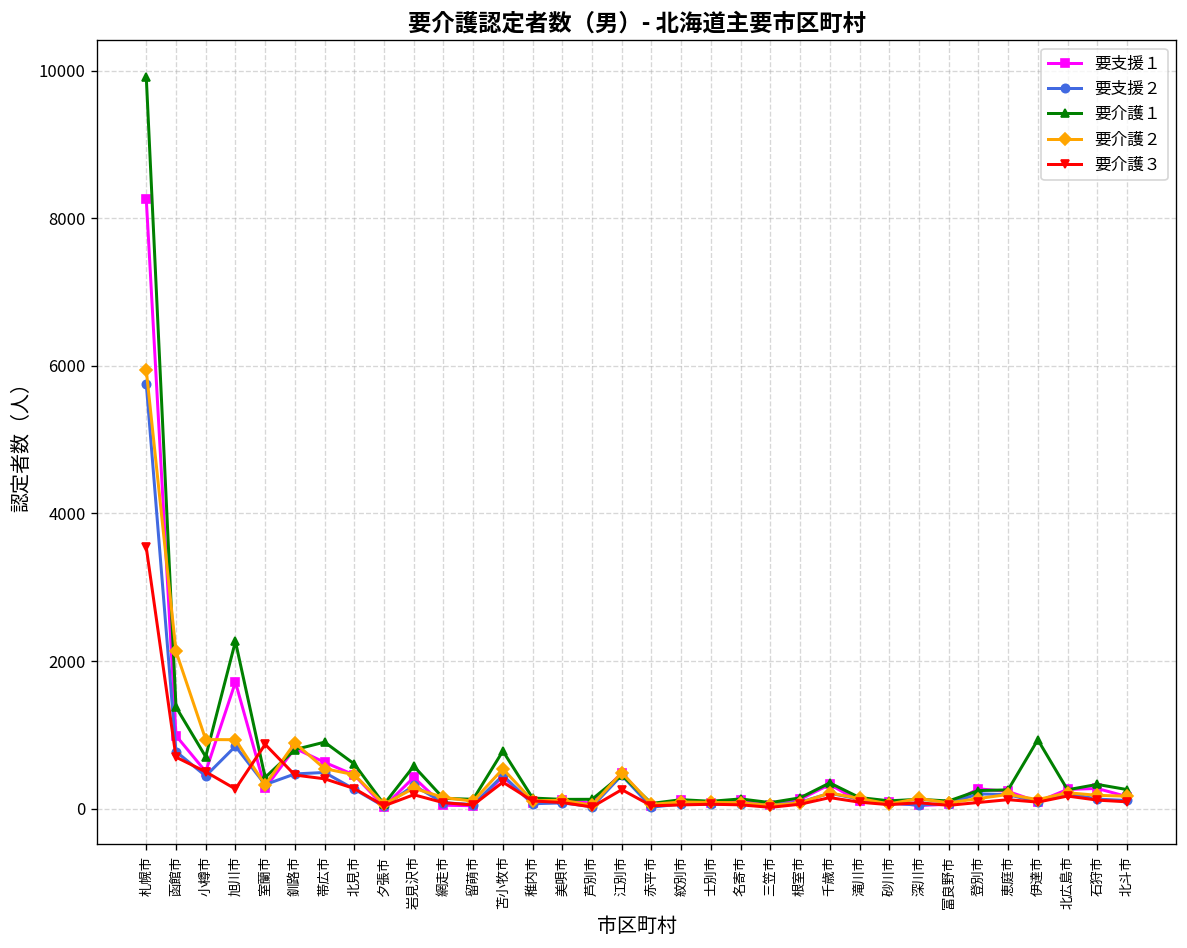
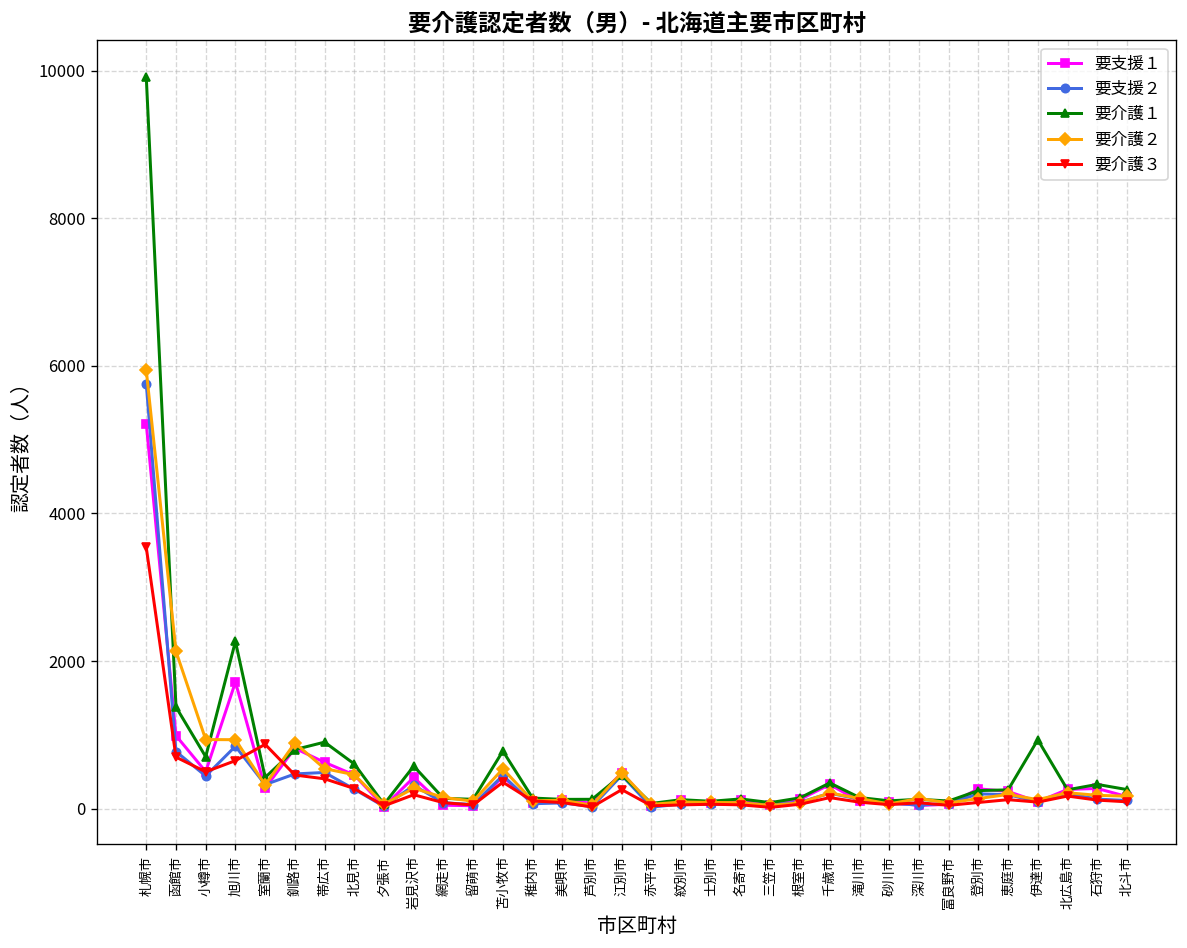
要支援１, 札幌市: 8300 -> 5200
要介護３, 旭川市: 300 -> 600
